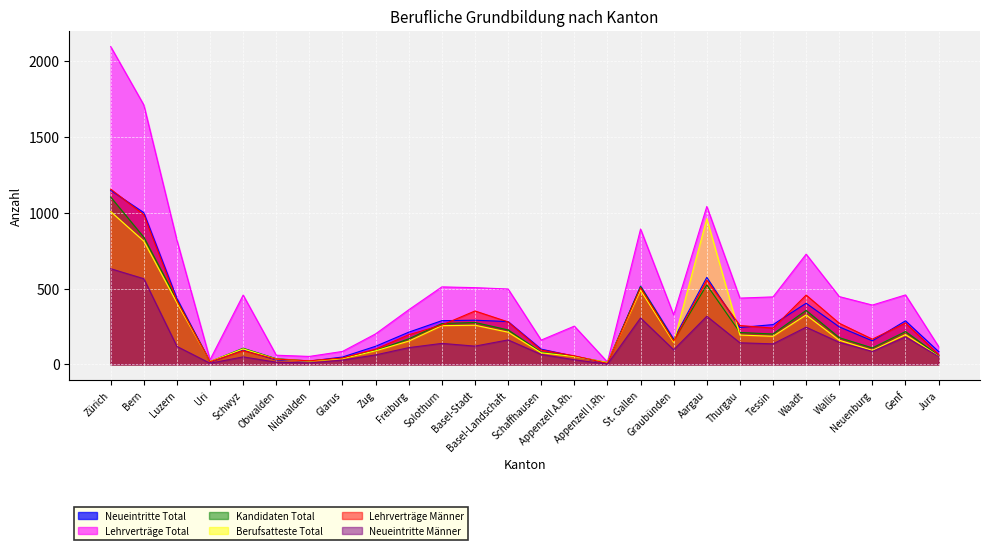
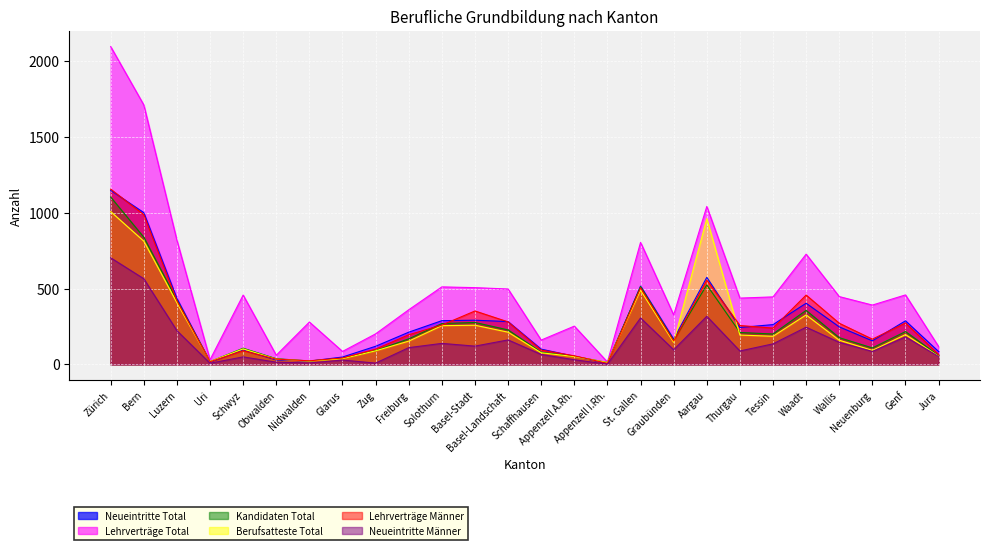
Neueintritte Männer, Zürich: 630 -> 700
Neueintritte Männer, Luzern: 120 -> 220
Lehrverträge Total, Nidwalden: 50 -> 280
Neueintritte Männer, Zug: 60 -> 10
Lehrverträge Total, St. Gallen: 890 -> 810
Neueintritte Männer, Thurgau: 140 -> 90
